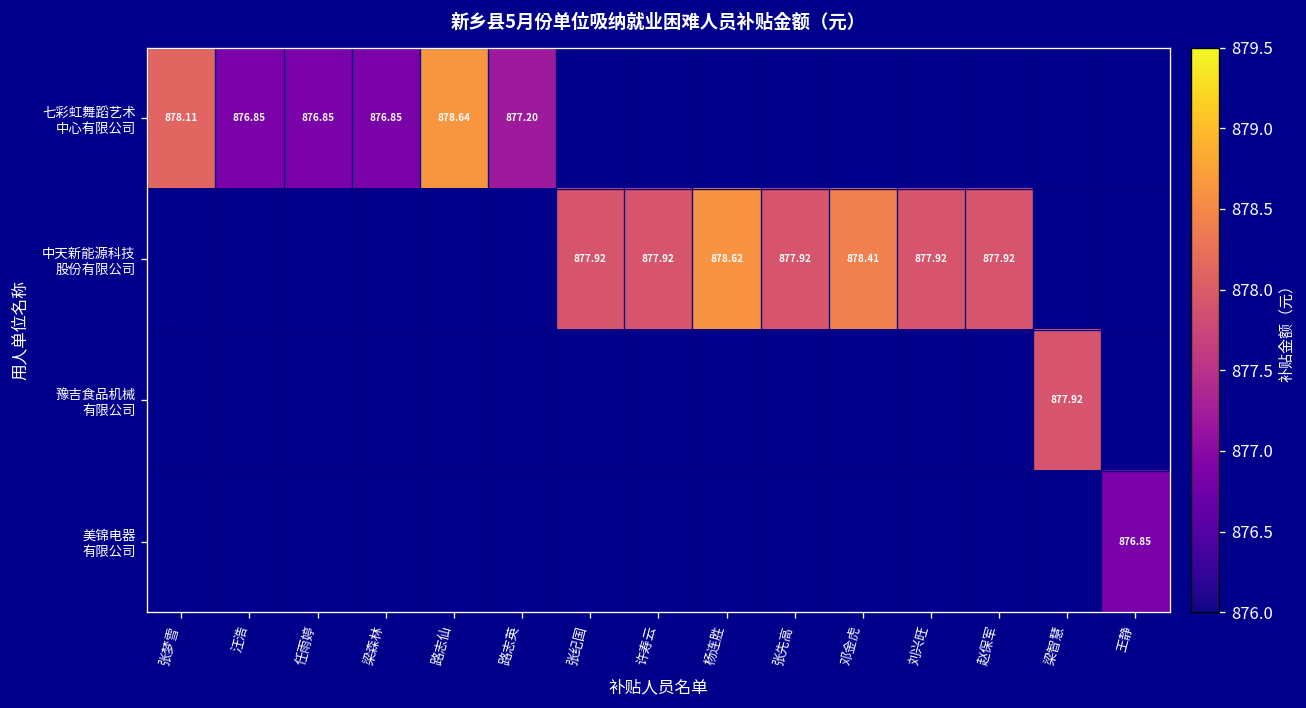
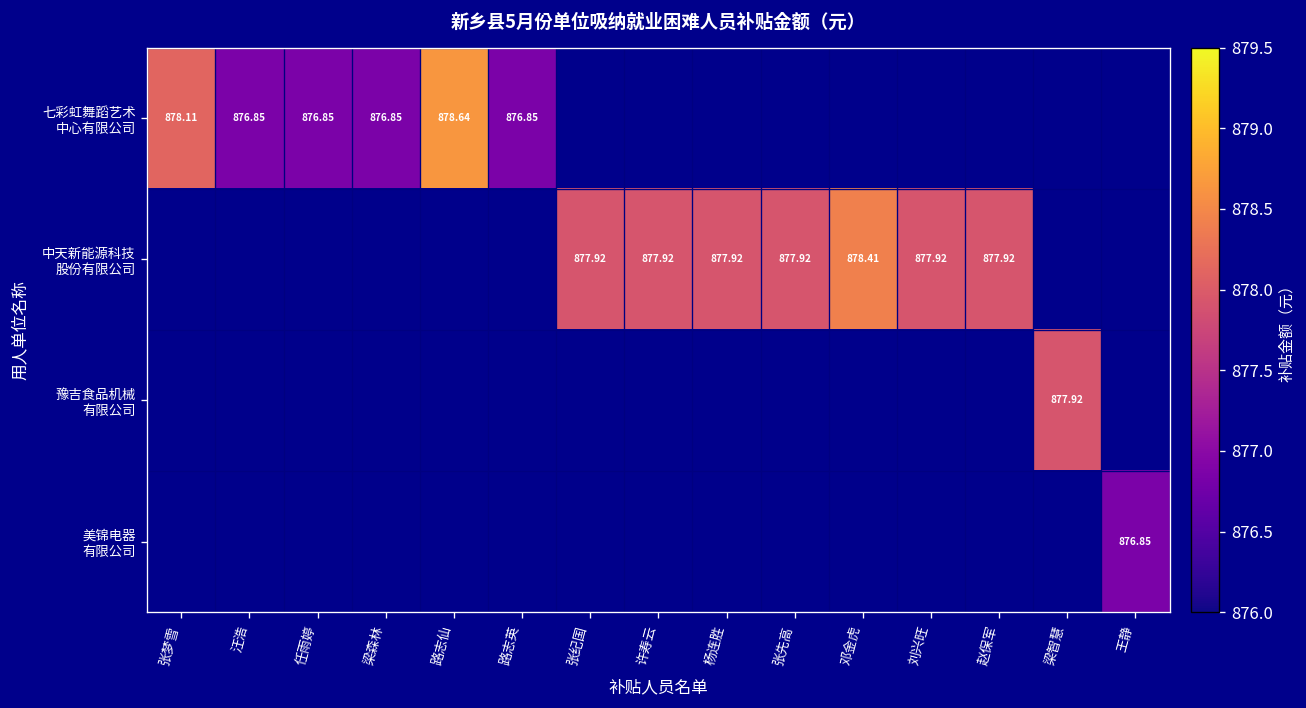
七彩虹舞蹈艺术 中心有限公司, 路志英: 877.20 -> 876.85
中天新能源科技 股份有限公司, 杨连胜: 878.62 -> 877.92
